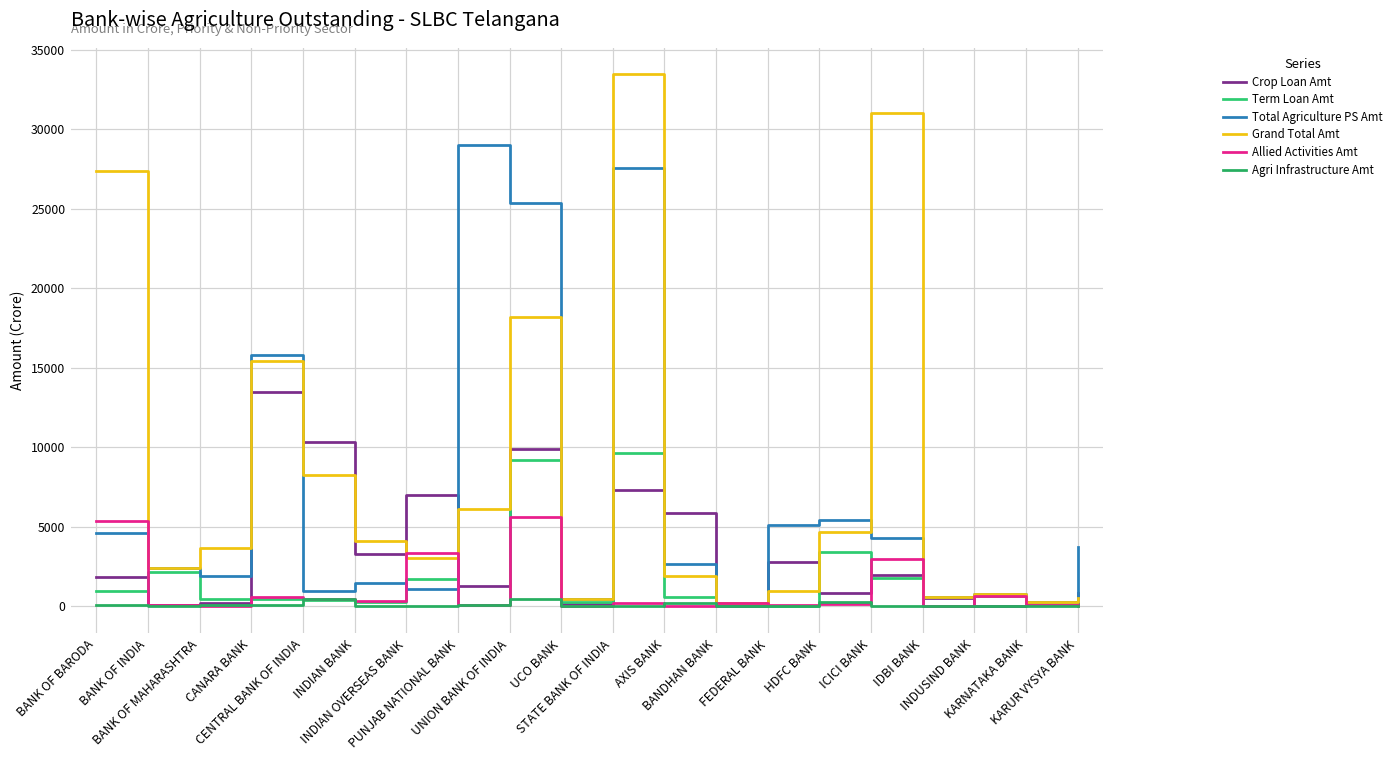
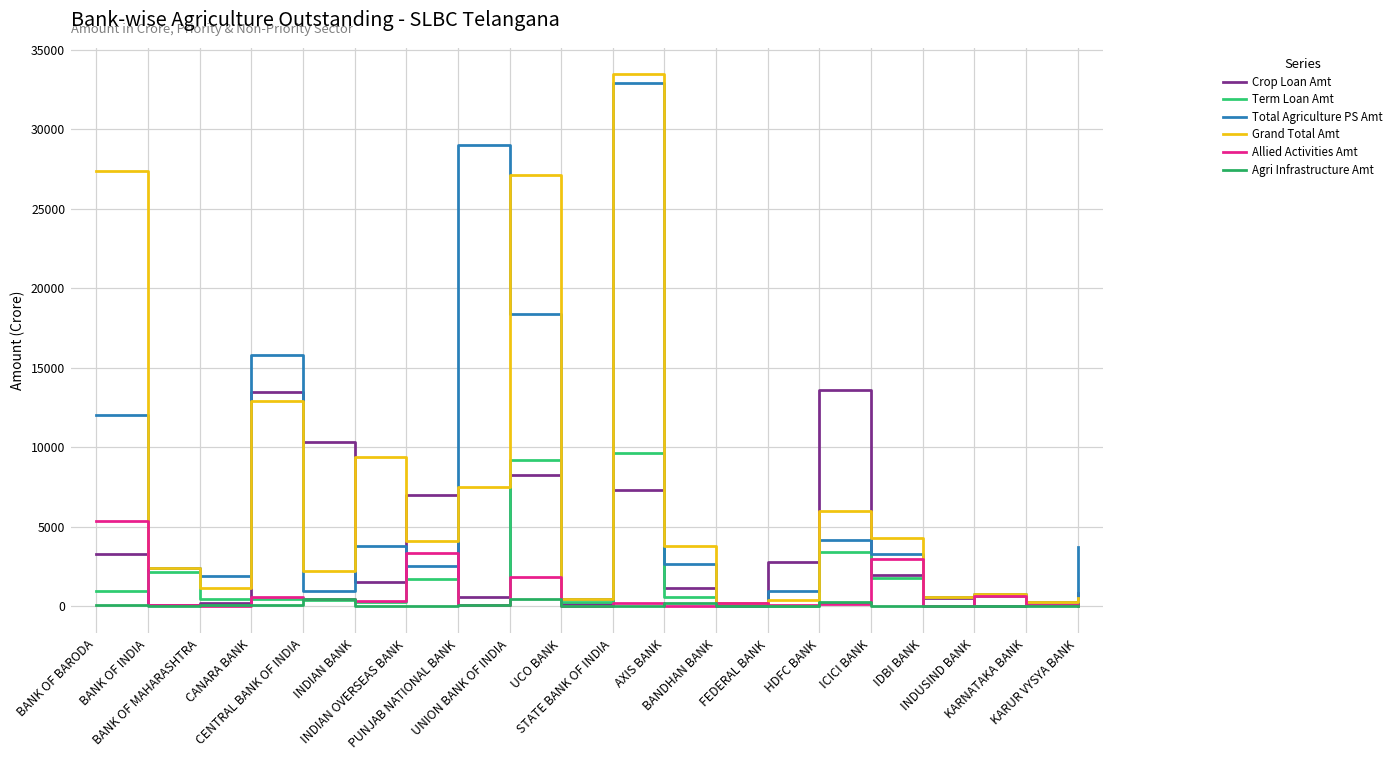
Crop Loan Amt, BANK OF BARODA: 1800 -> 3300
Total Agriculture PS Amt, BANK OF BARODA: 4600 -> 12000
Grand Total Amt, BANK OF MAHARASHTRA: 3700 -> 1200
Grand Total Amt, CANARA BANK: 15400 -> 12900
Grand Total Amt, CENTRAL BANK OF INDIA: 8300 -> 2200
Crop Loan Amt, INDIAN BANK: 3300 -> 1600
Total Agriculture PS Amt, INDIAN BANK: 1500 -> 3800
Grand Total Amt, INDIAN BANK: 4100 -> 9400
Total Agriculture PS Amt, INDIAN OVERSEAS BANK: 1100 -> 2500
Grand Total Amt, INDIAN OVERSEAS BANK: 3000 -> 4100
Crop Loan Amt, PUNJAB NATIONAL BANK: 1300 -> 600
Grand Total Amt, PUNJAB NATIONAL BANK: 6100 -> 7500
Crop Loan Amt, UNION BANK OF INDIA: 9900 -> 8200
Total Agriculture PS Amt, UNION BANK OF INDIA: 25400 -> 18400
Grand Total Amt, UNION BANK OF INDIA: 18200 -> 27100
Allied Activities Amt, UNION BANK OF INDIA: 5600 -> 1900
Total Agriculture PS Amt, STATE BANK OF INDIA: 27600 -> 32900
Crop Loan Amt, AXIS BANK: 5900 -> 1200
Grand Total Amt, AXIS BANK: 1900 -> 3800
Total Agriculture PS Amt, FEDERAL BANK: 5100 -> 1000
Grand Total Amt, FEDERAL BANK: 1000 -> 400
Crop Loan Amt, HDFC BANK: 800 -> 13600
Total Agriculture PS Amt, HDFC BANK: 5400 -> 4200
Grand Total Amt, HDFC BANK: 4700 -> 6000
Total Agriculture PS Amt, ICICI BANK: 4300 -> 3300
Grand Total Amt, ICICI BANK: 31000 -> 4300
